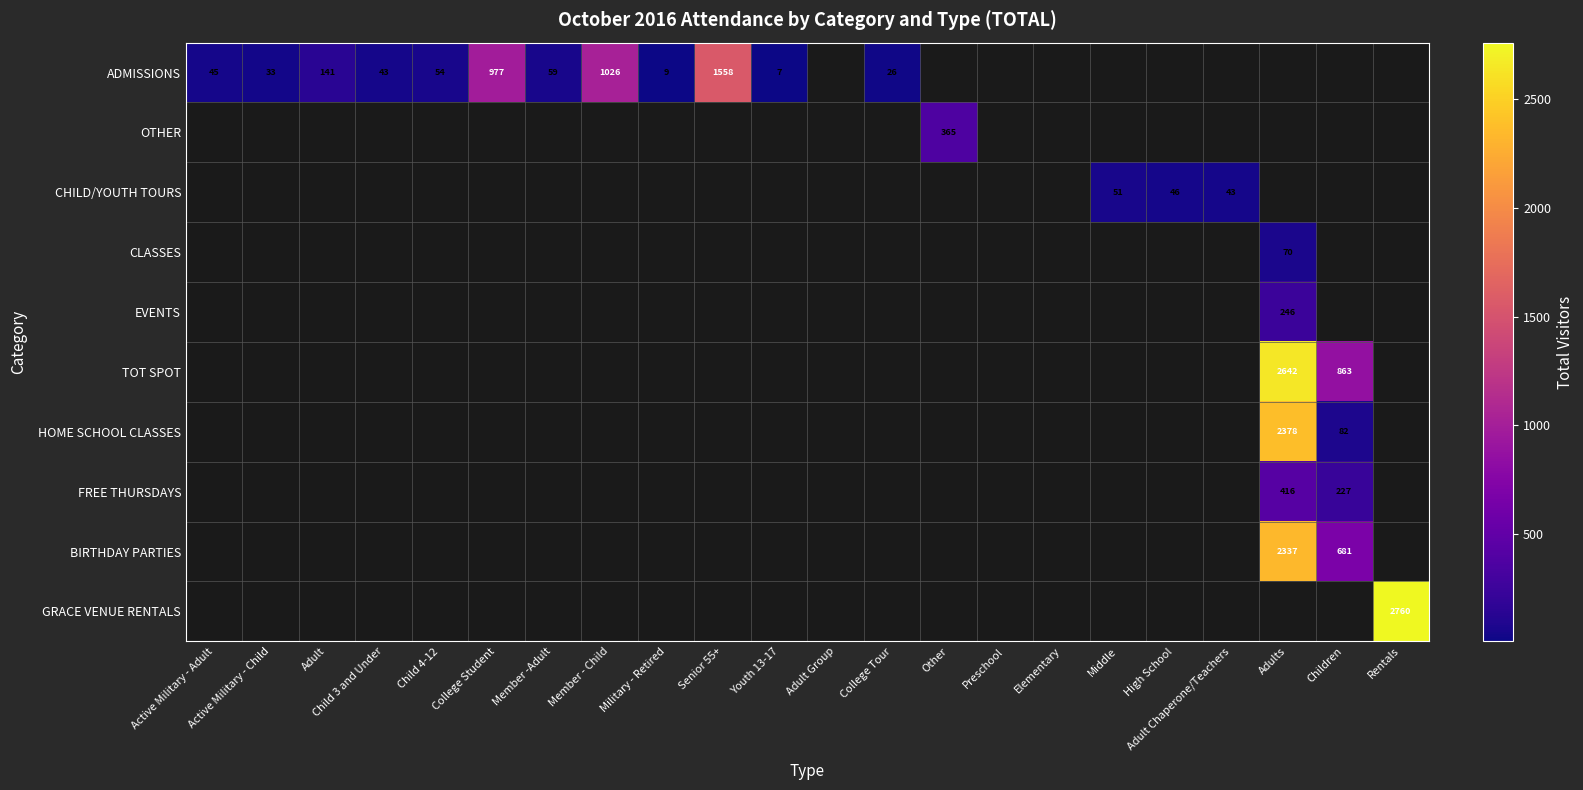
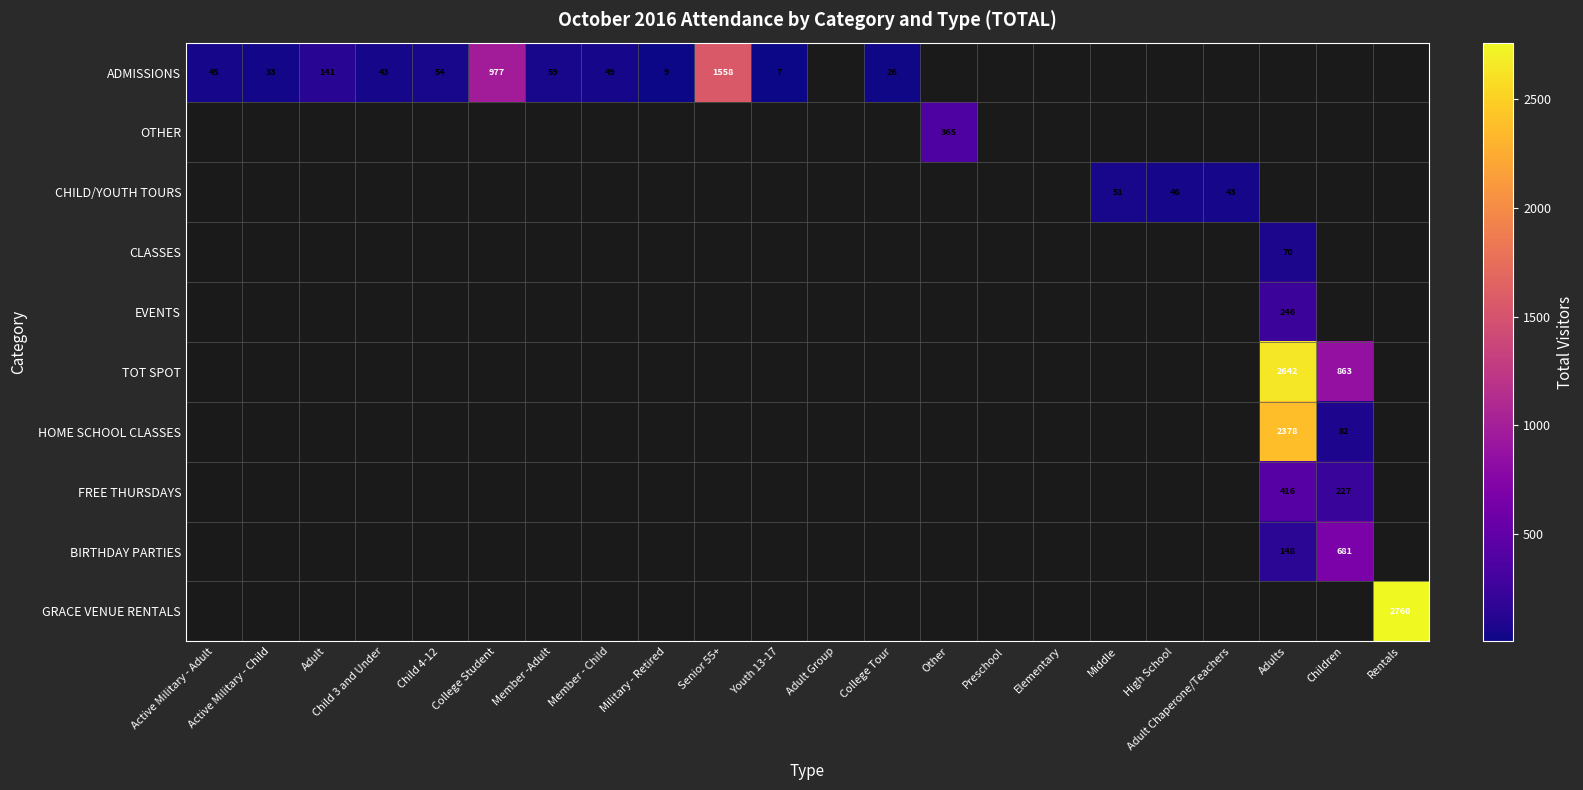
ADMISSIONS, Member - Child: 1026 -> 49
BIRTHDAY PARTIES, Adults: 2337 -> 148
